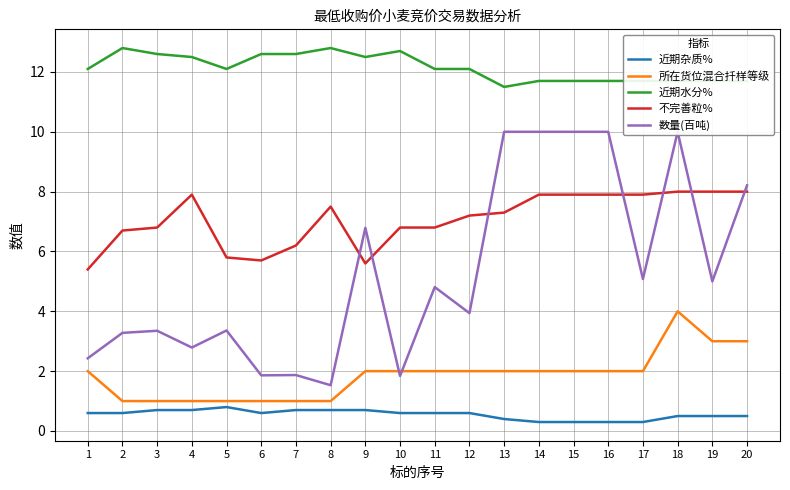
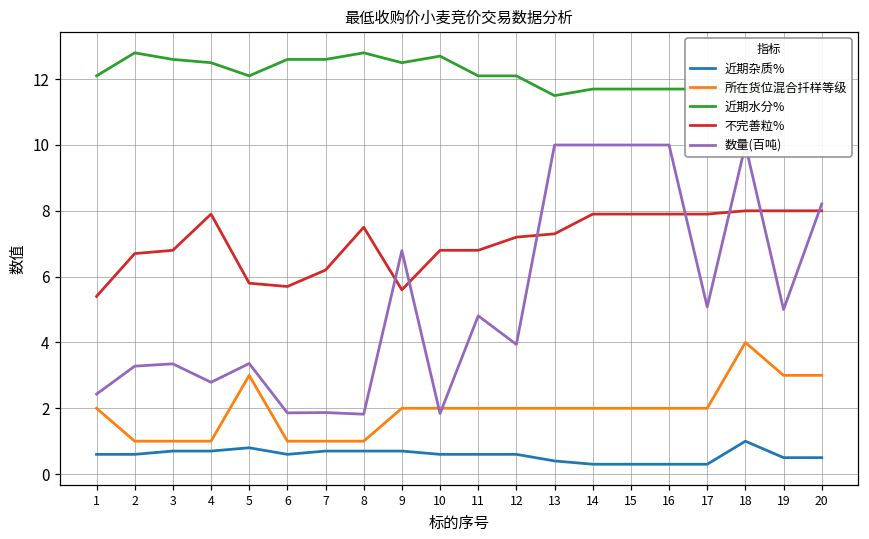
所在货位混合扦样等级, 5: 1 -> 3
数量(百吨), 8: 1.5 -> 1.8
近期杂质%, 18: 0.5 -> 1.0
